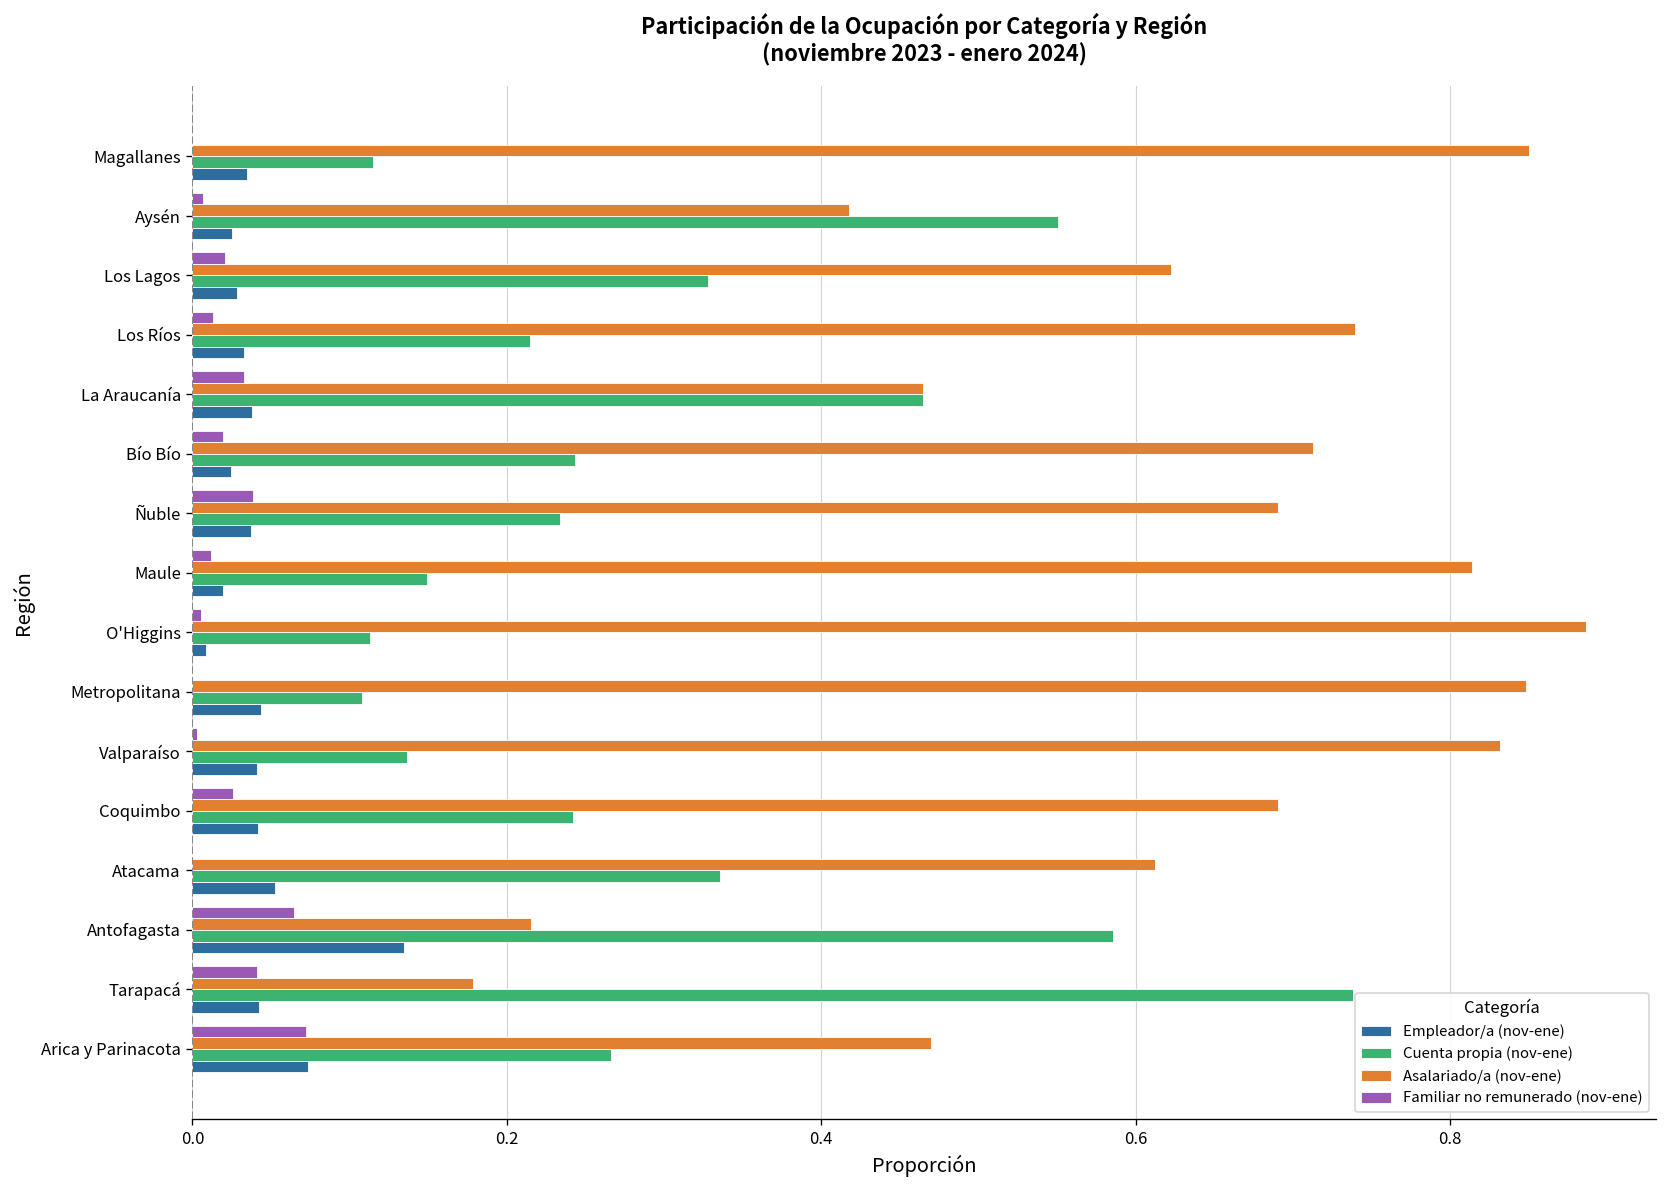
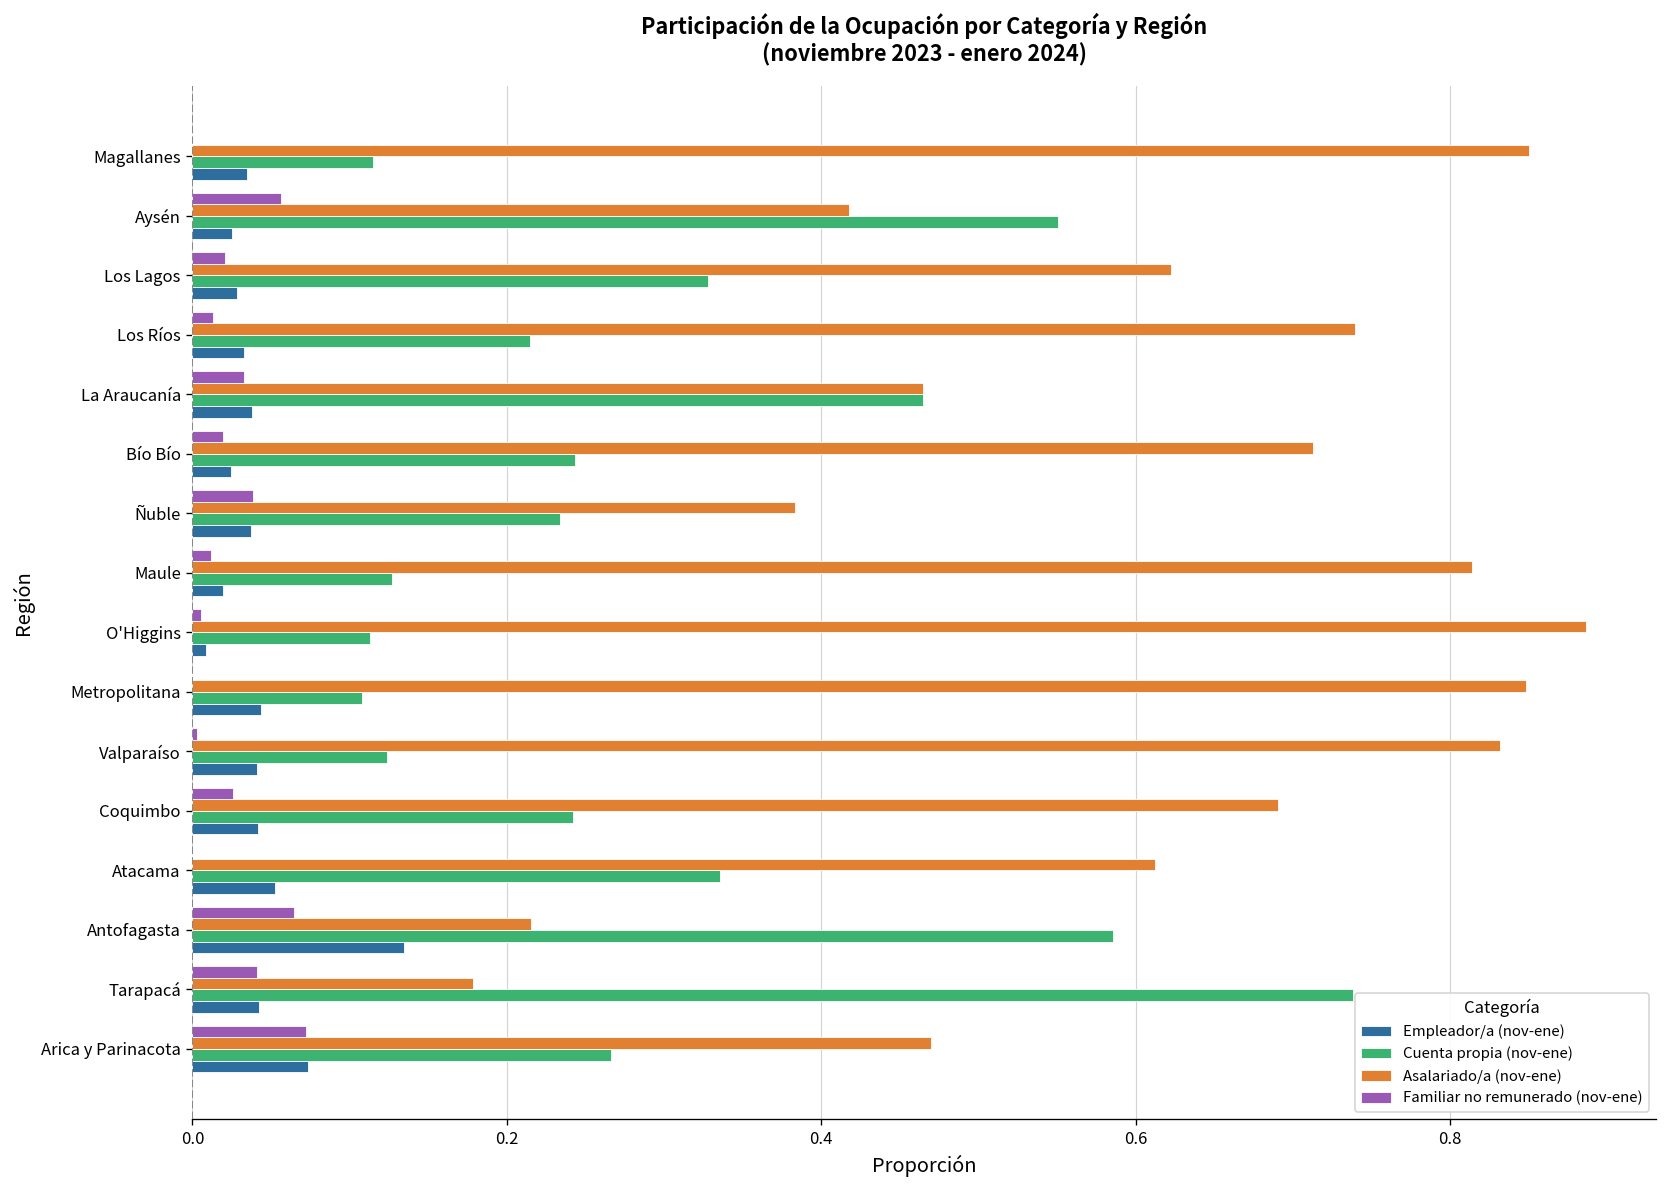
Familiar no remunerado (nov-ene), Aysén: 0.007 -> 0.056
Asalariado/a (nov-ene), Ñuble: 0.690 -> 0.383
Cuenta propia (nov-ene), Maule: 0.149 -> 0.127
Cuenta propia (nov-ene), Valparaíso: 0.137 -> 0.124
